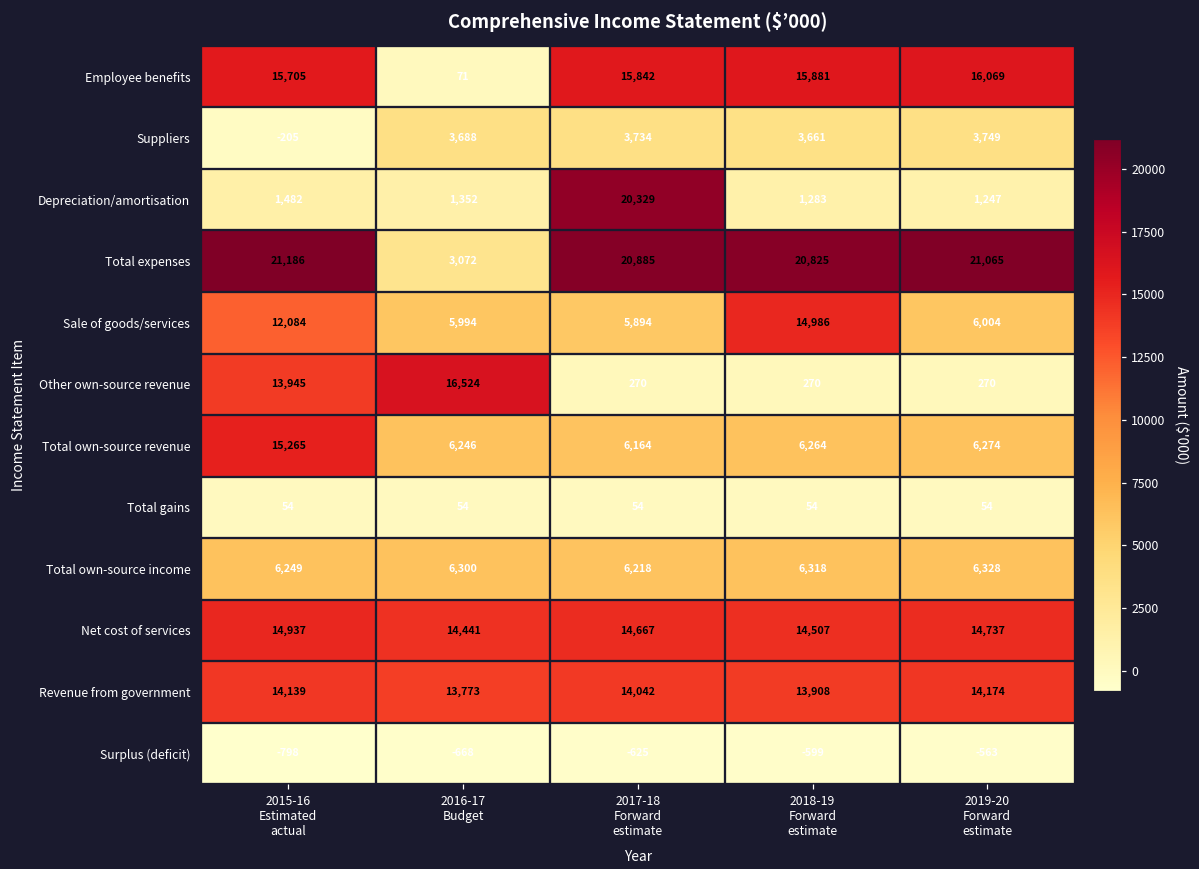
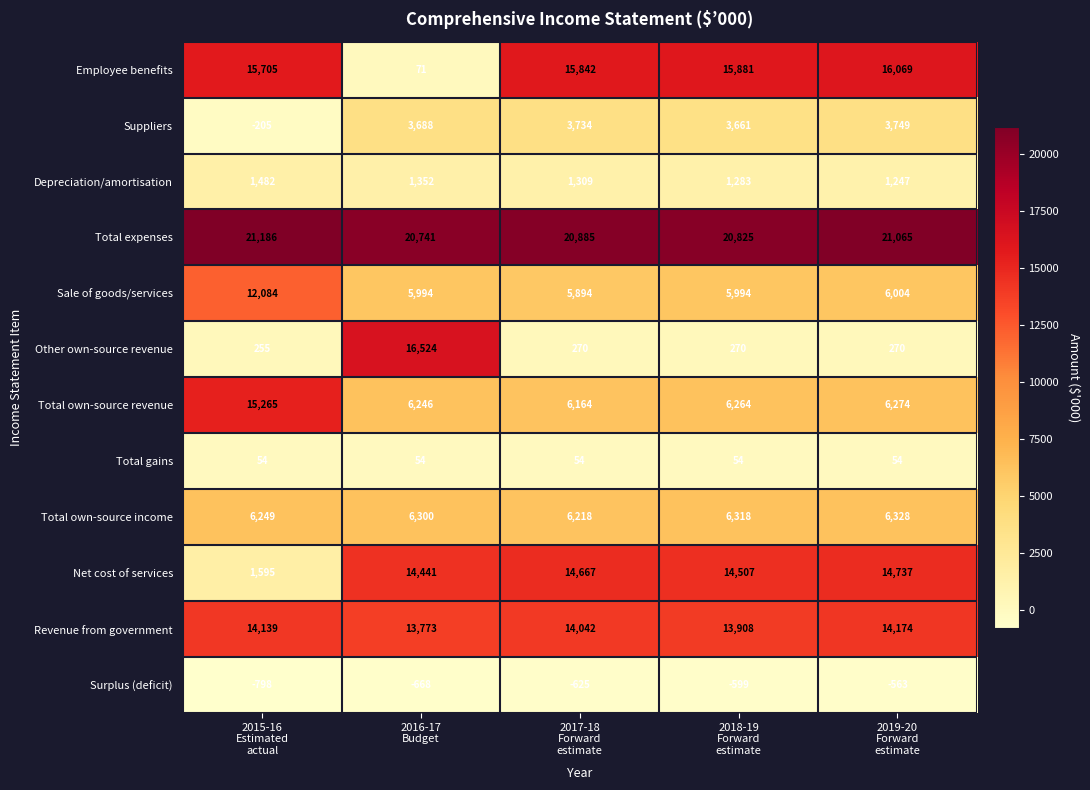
Depreciation/amortisation, 2017-18 Forward estimate: 20,329 -> 1,309
Total expenses, 2016-17 Budget: 3,072 -> 20,741
Sale of goods/services, 2018-19 Forward estimate: 14,986 -> 5,994
Other own-source revenue, 2015-16 Estimated actual: 13,945 -> 255
Net cost of services, 2015-16 Estimated actual: 14,937 -> 1,595
